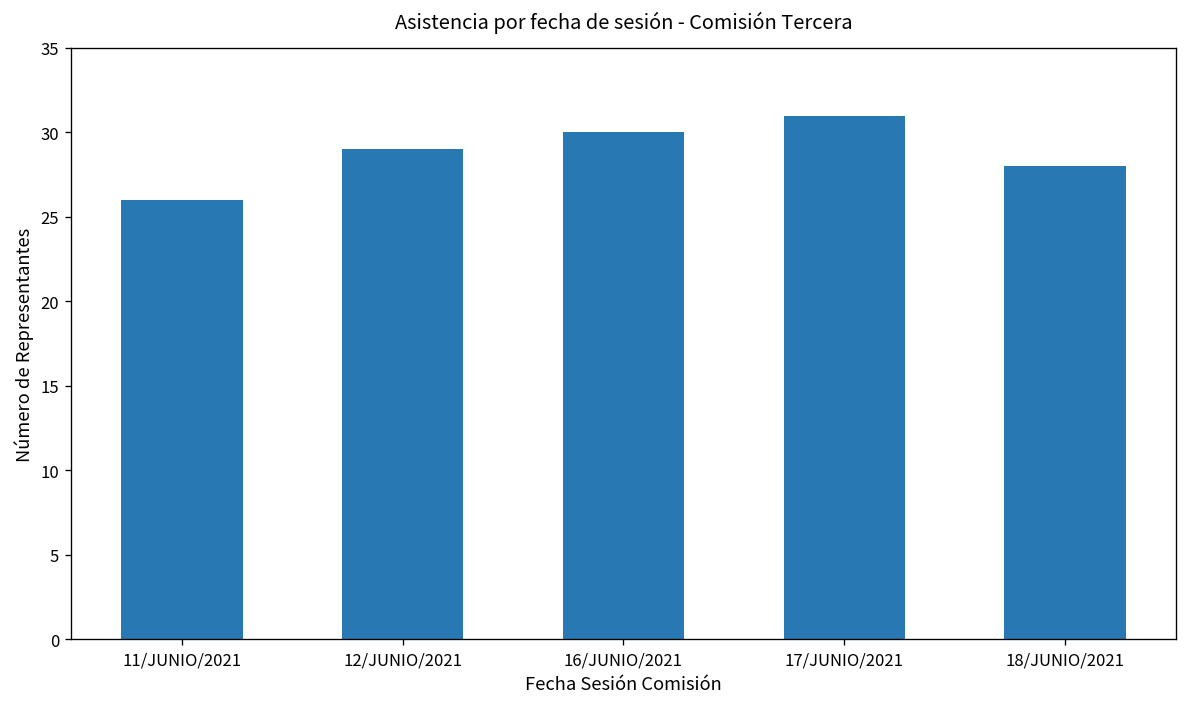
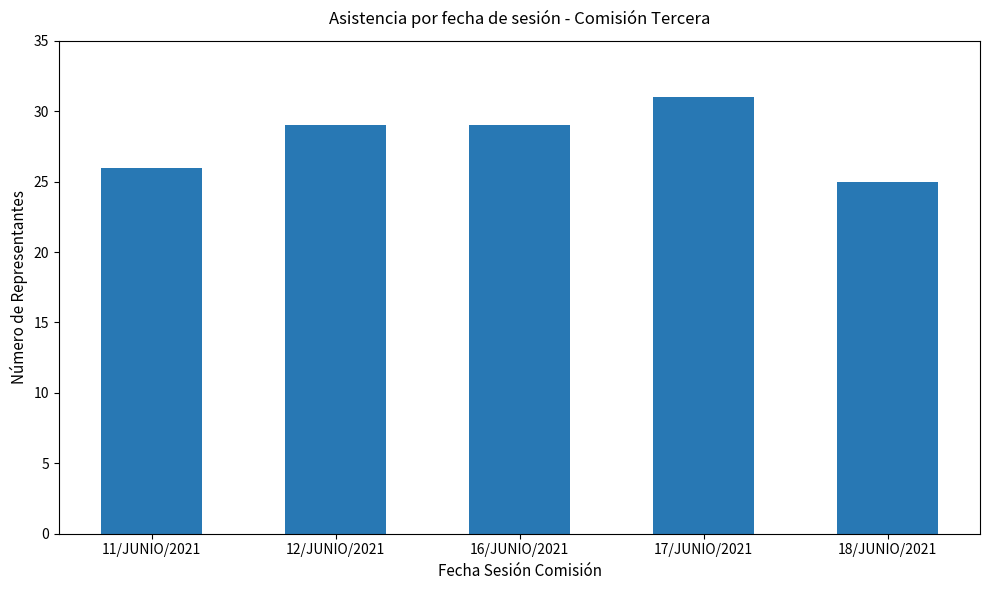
16/JUNIO/2021: 30 -> 29
18/JUNIO/2021: 28 -> 25
